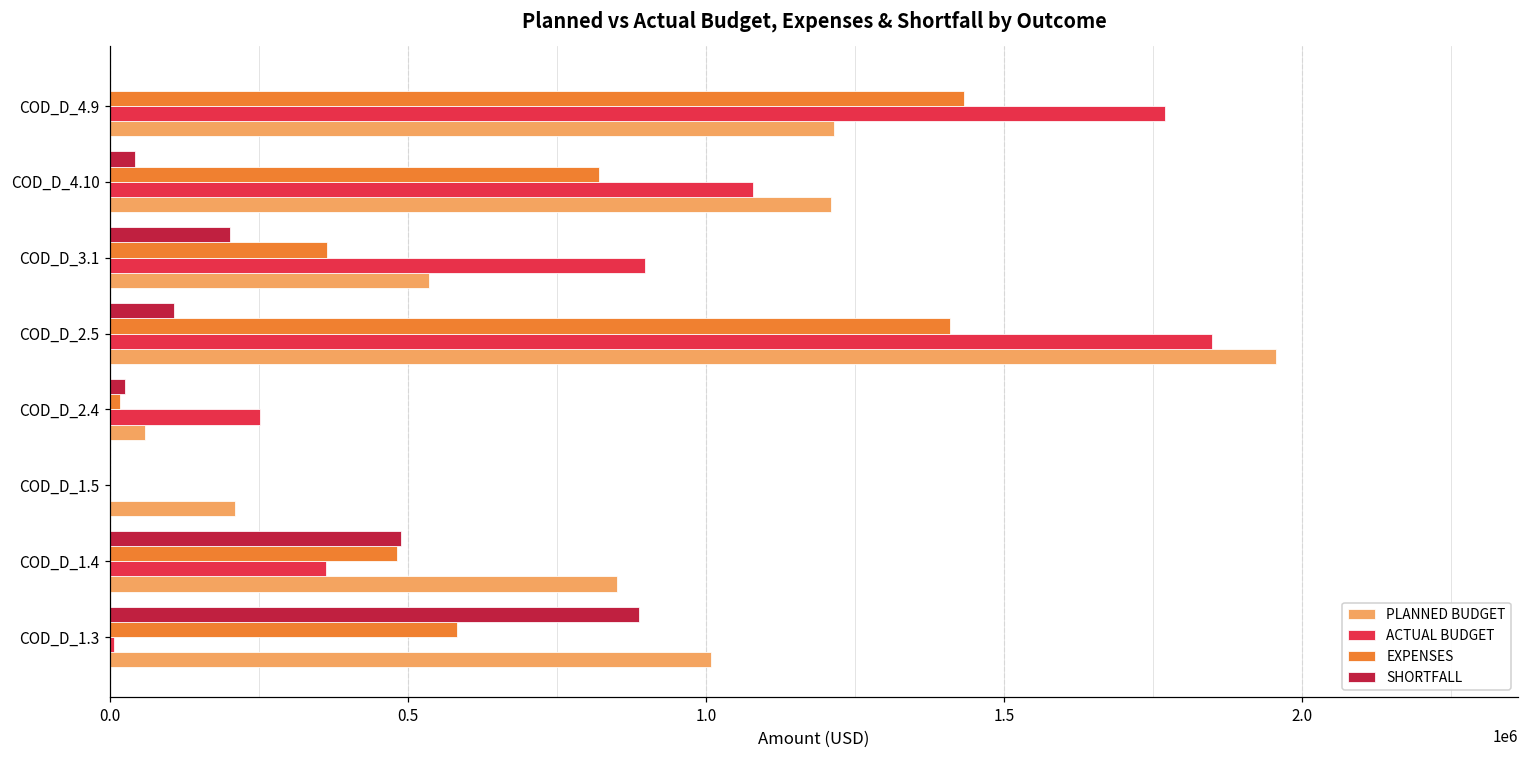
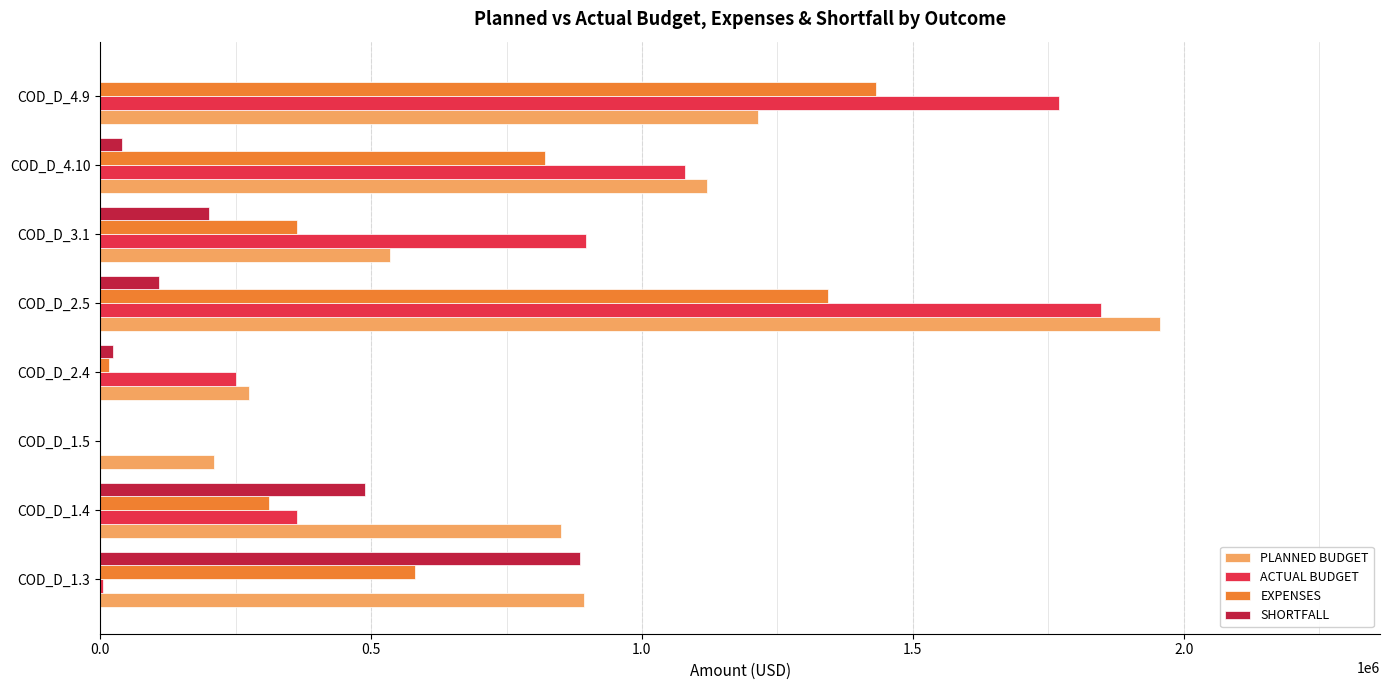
PLANNED BUDGET, COD_D_4.10: 1210000 -> 1120000
EXPENSES, COD_D_2.5: 1410000 -> 1340000
PLANNED BUDGET, COD_D_2.4: 60000 -> 280000
EXPENSES, COD_D_1.4: 480000 -> 310000
PLANNED BUDGET, COD_D_1.3: 1010000 -> 890000
